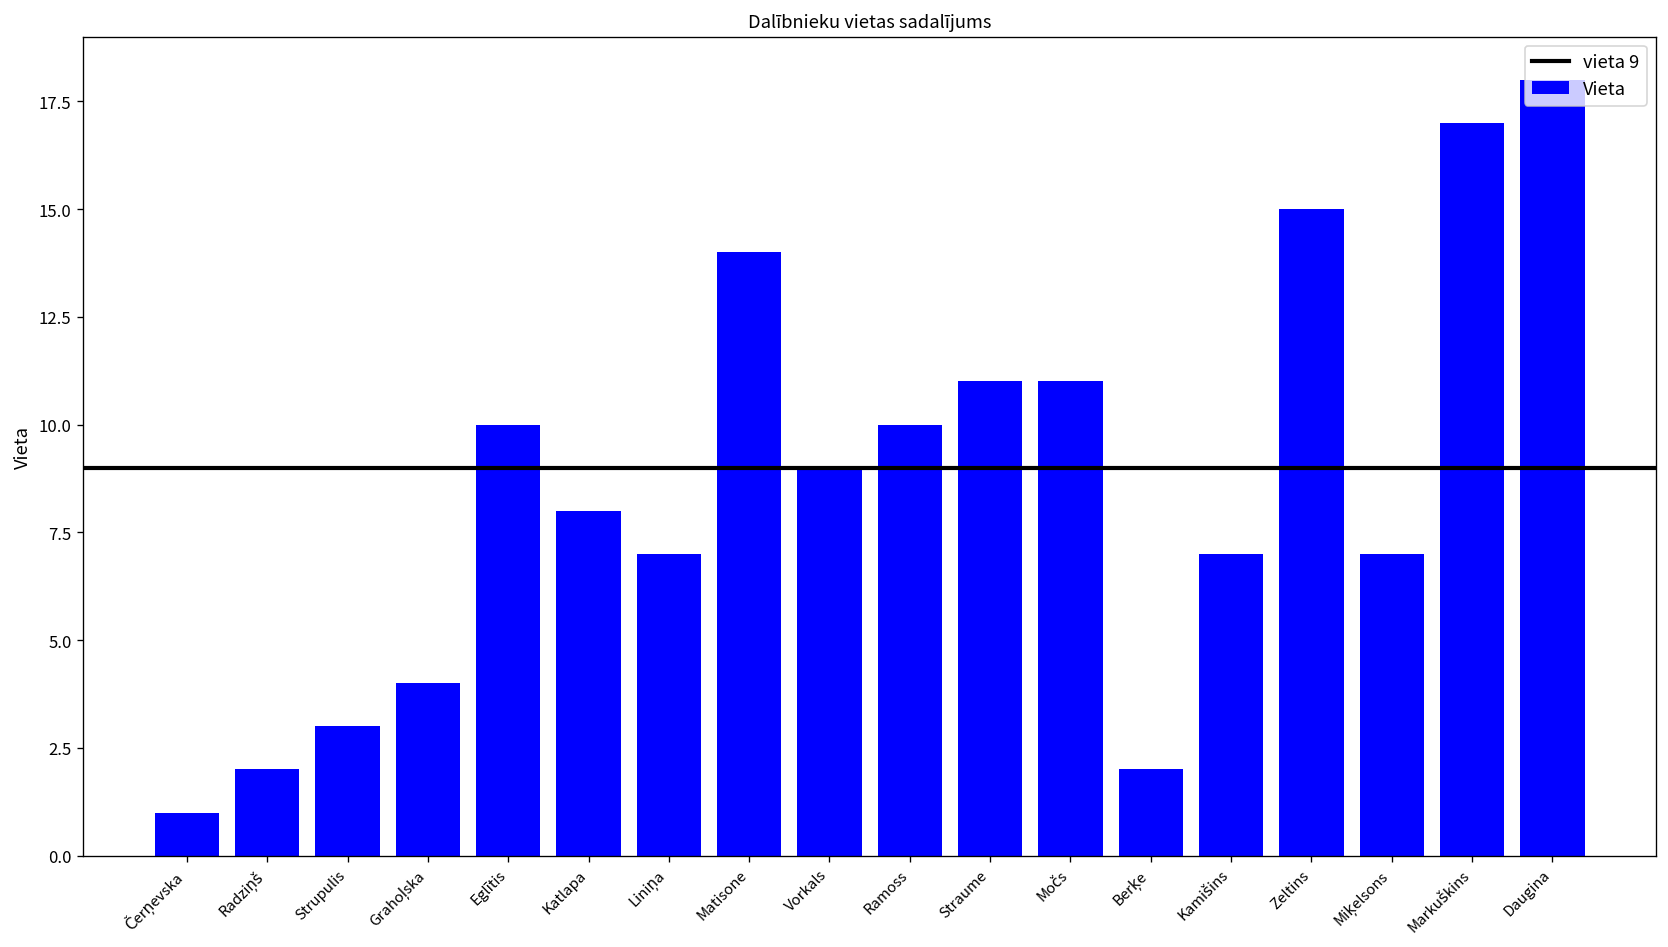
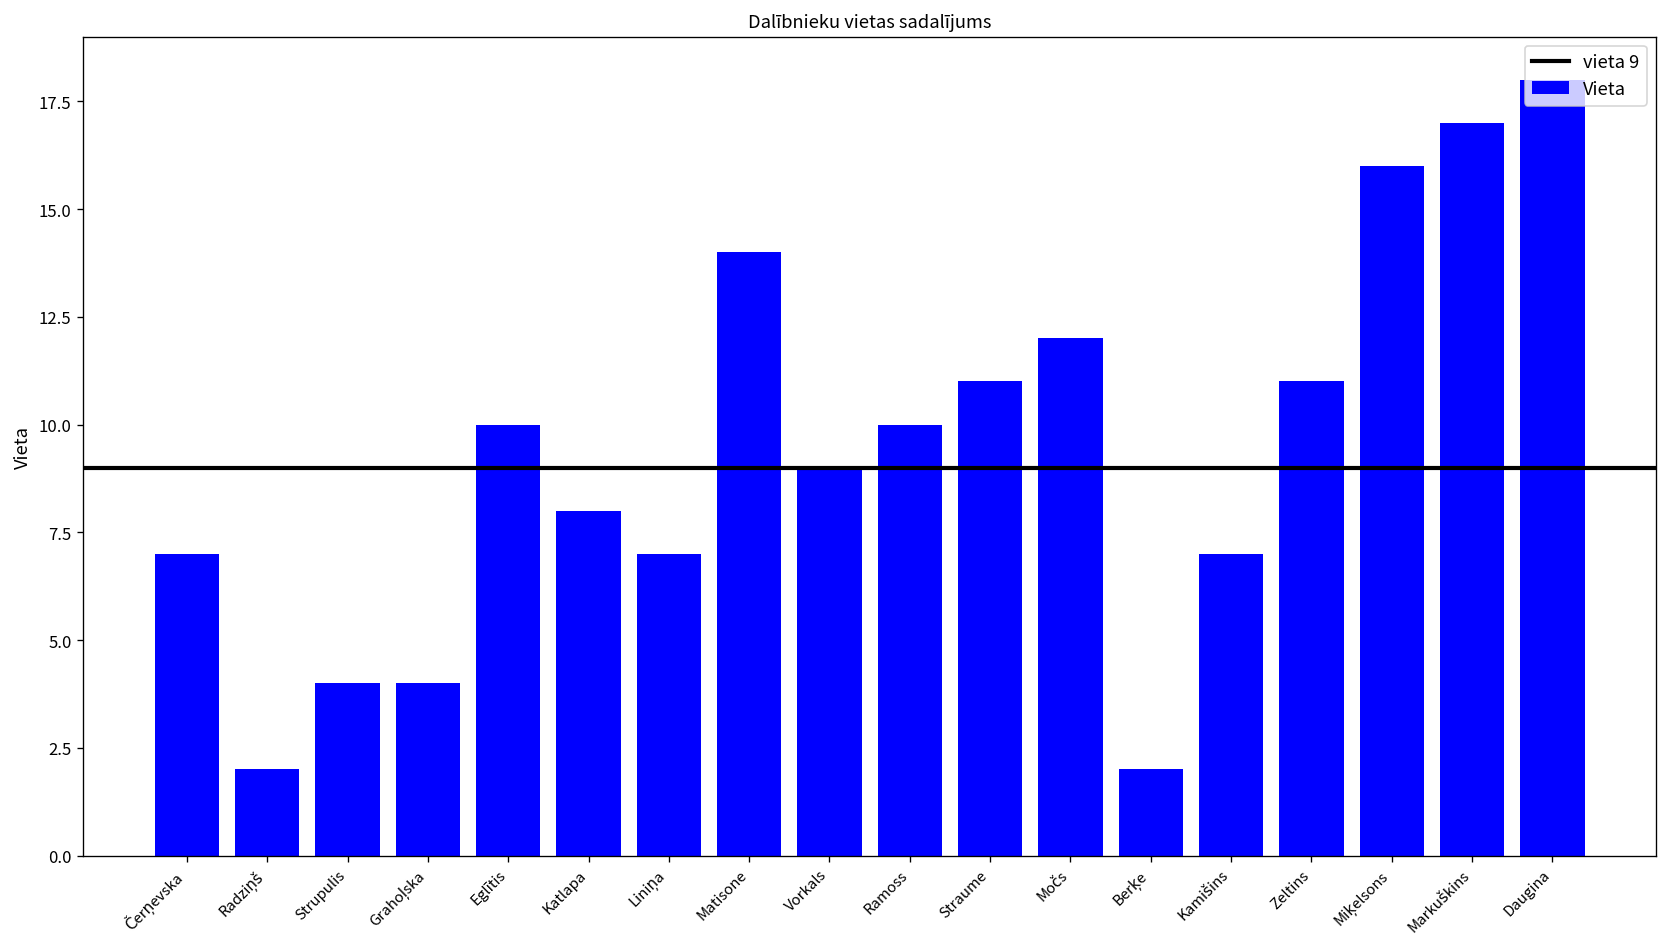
Čerņevska: 1 -> 7
Strupulis: 3 -> 4
Močs: 11 -> 12
Zeltins: 15 -> 11
Miķelsons: 7 -> 16
